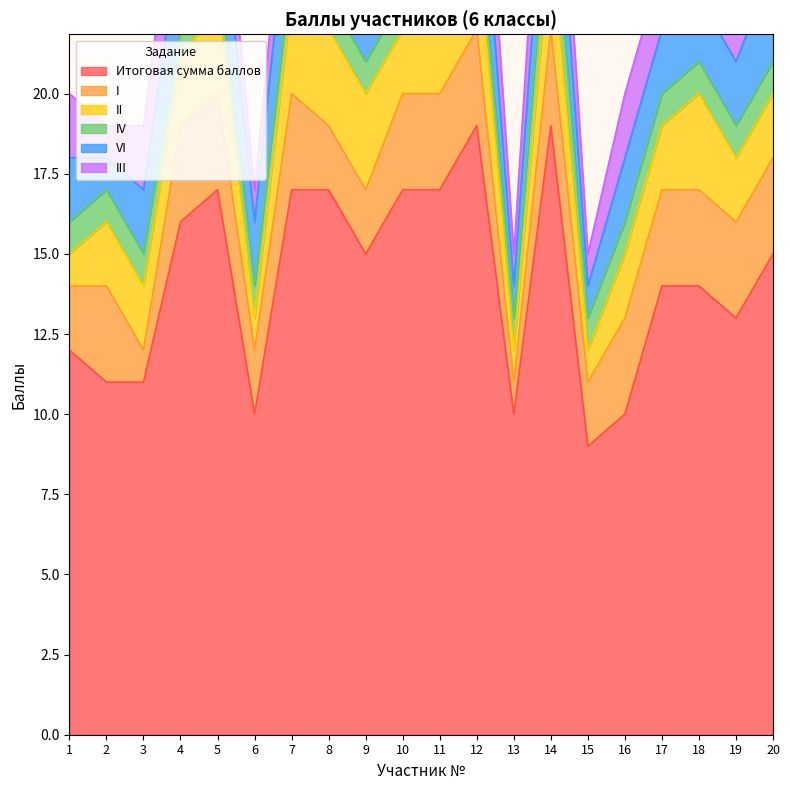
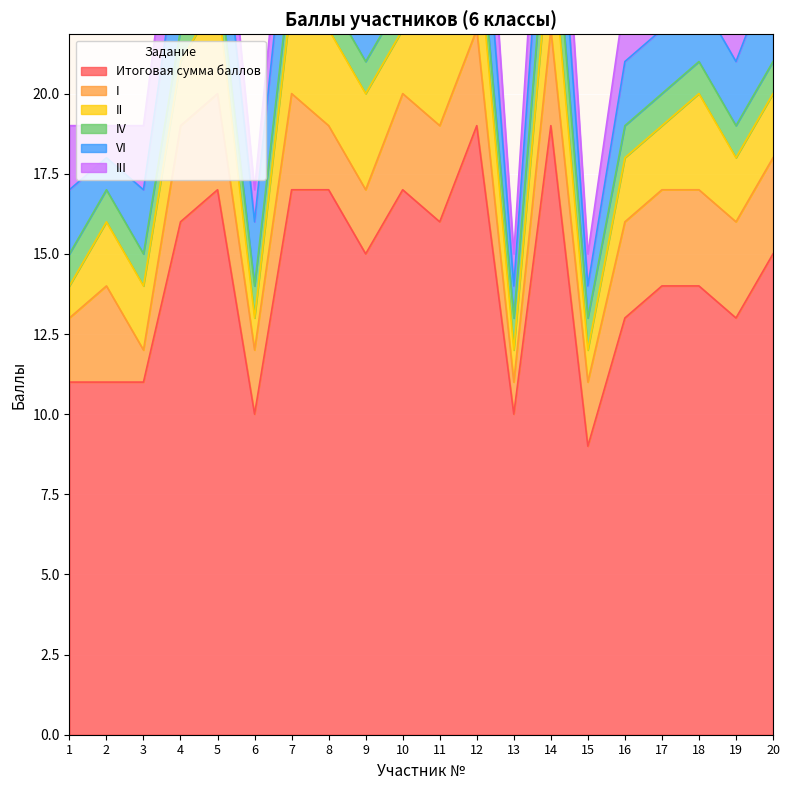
Итоговая сумма баллов, 1: 12 -> 11
Итоговая сумма баллов, 11: 17 -> 16
Итоговая сумма баллов, 16: 10 -> 13
